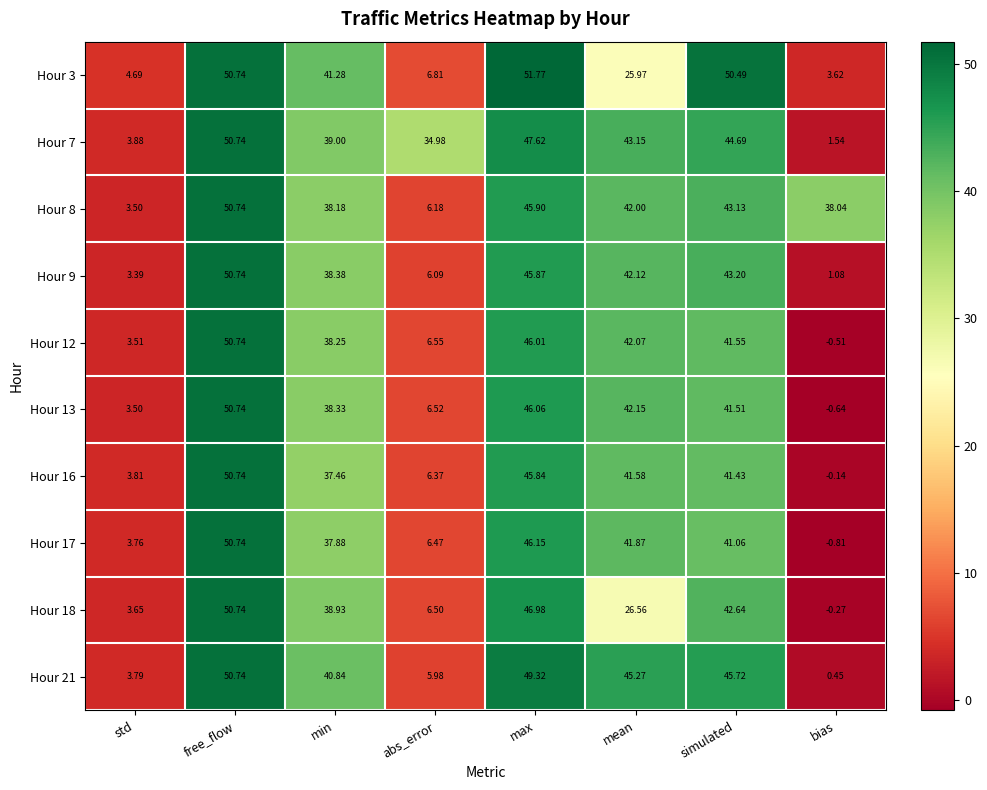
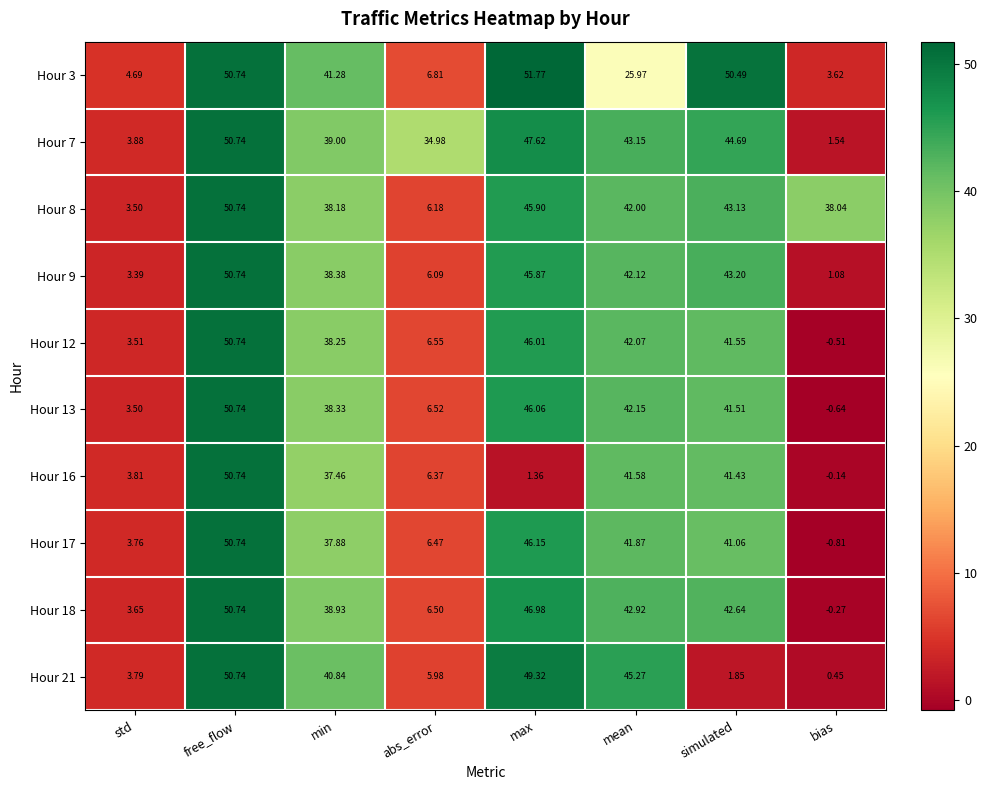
Hour 16, max: 45.84 -> 1.36
Hour 18, mean: 26.56 -> 42.92
Hour 21, simulated: 45.72 -> 1.85
